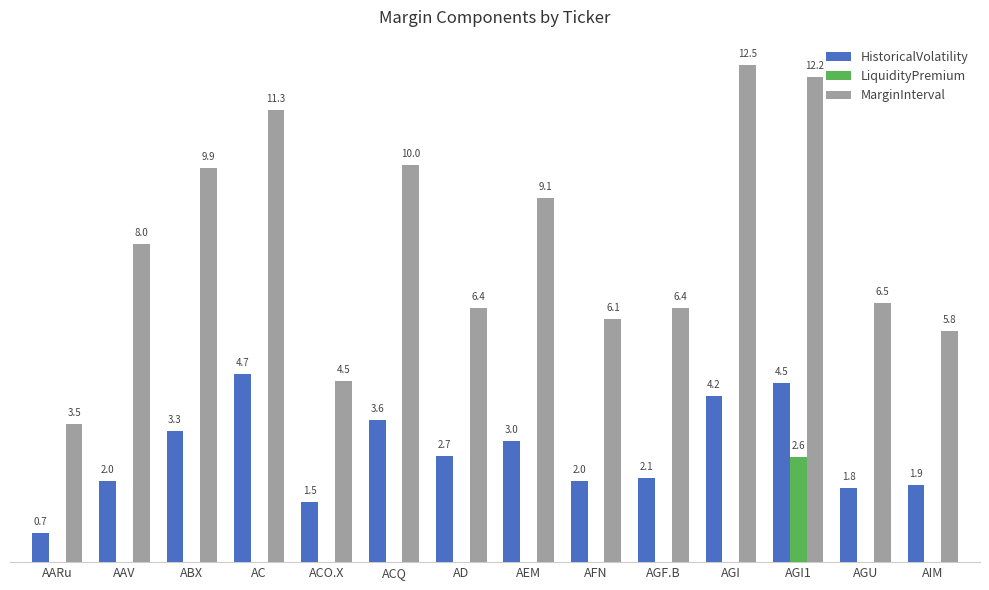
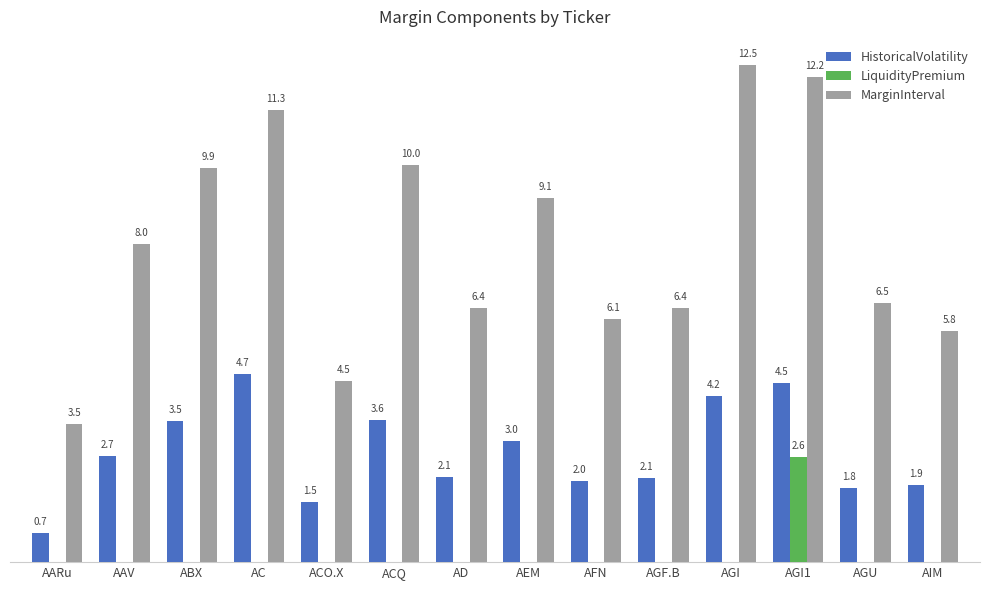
HistoricalVolatility, AAV: 2.0 -> 2.7
HistoricalVolatility, ABX: 3.3 -> 3.5
HistoricalVolatility, AD: 2.7 -> 2.1
